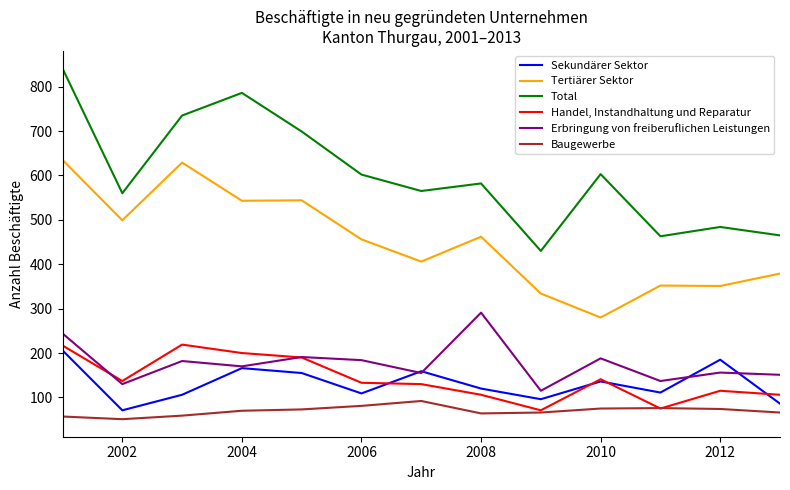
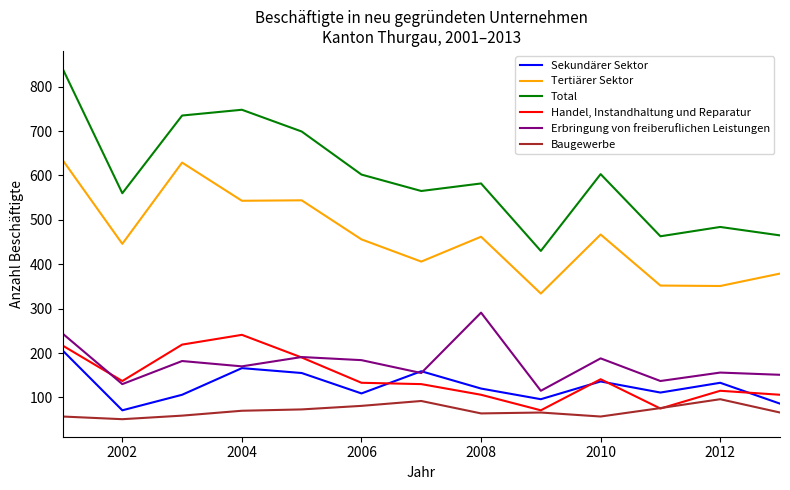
Tertiärer Sektor, 2002: 500 -> 450
Total, 2004: 790 -> 750
Handel, Instandhaltung und Reparatur, 2004: 200 -> 240
Tertiärer Sektor, 2010: 280 -> 470
Baugewerbe, 2010: 80 -> 60
Sekundärer Sektor, 2012: 190 -> 130
Baugewerbe, 2012: 70 -> 100
